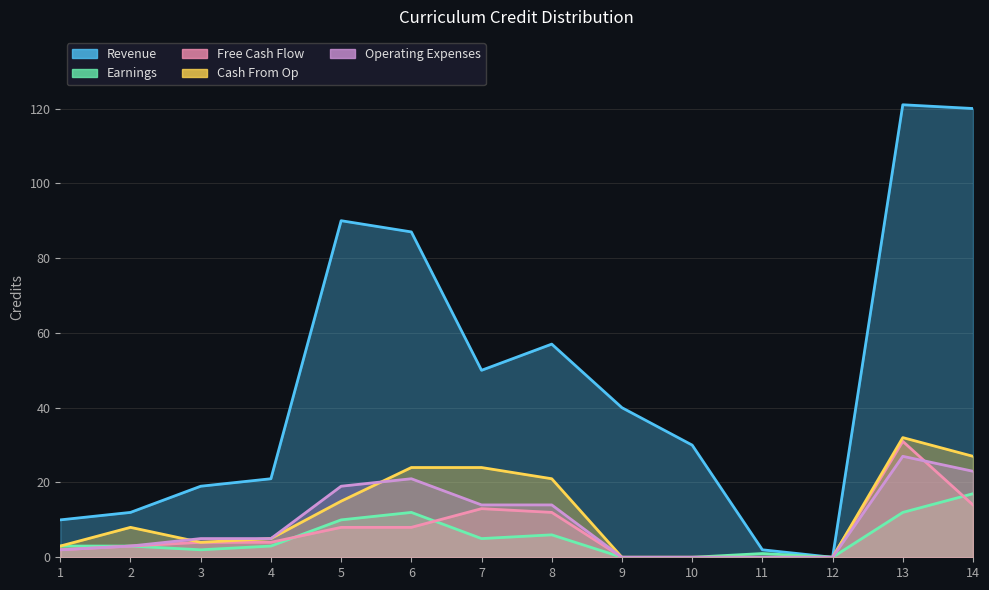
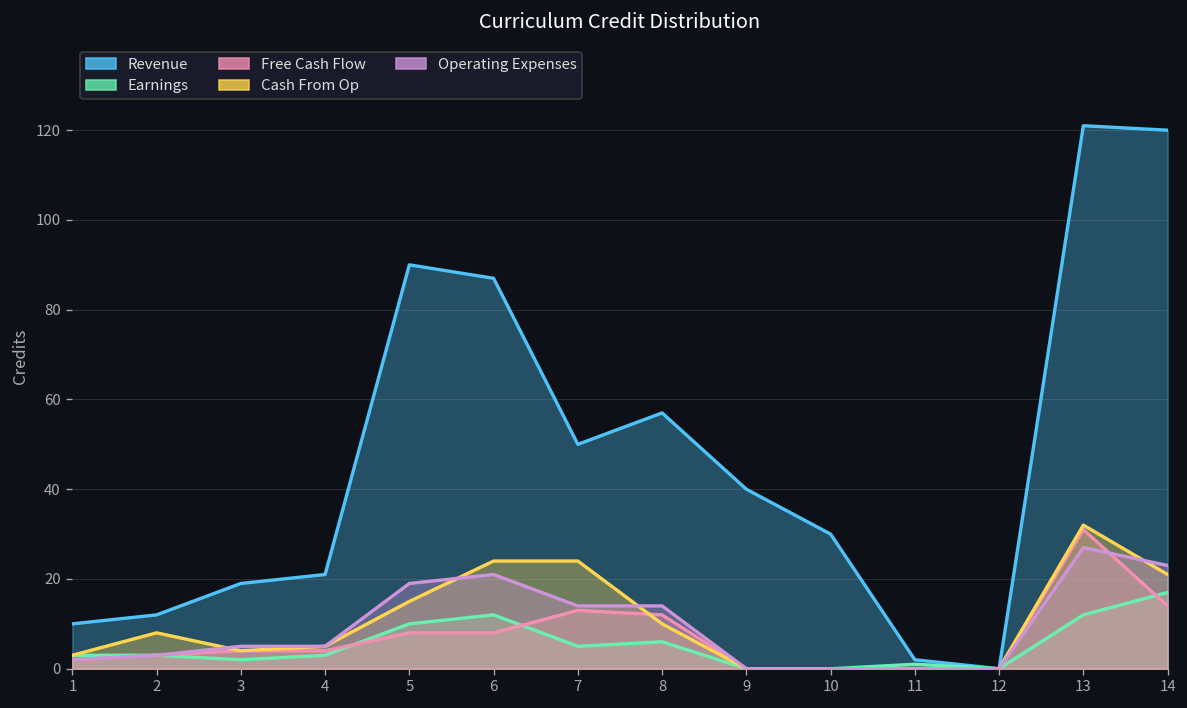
Cash From Op, 8: 21 -> 10
Cash From Op, 14: 27 -> 21
